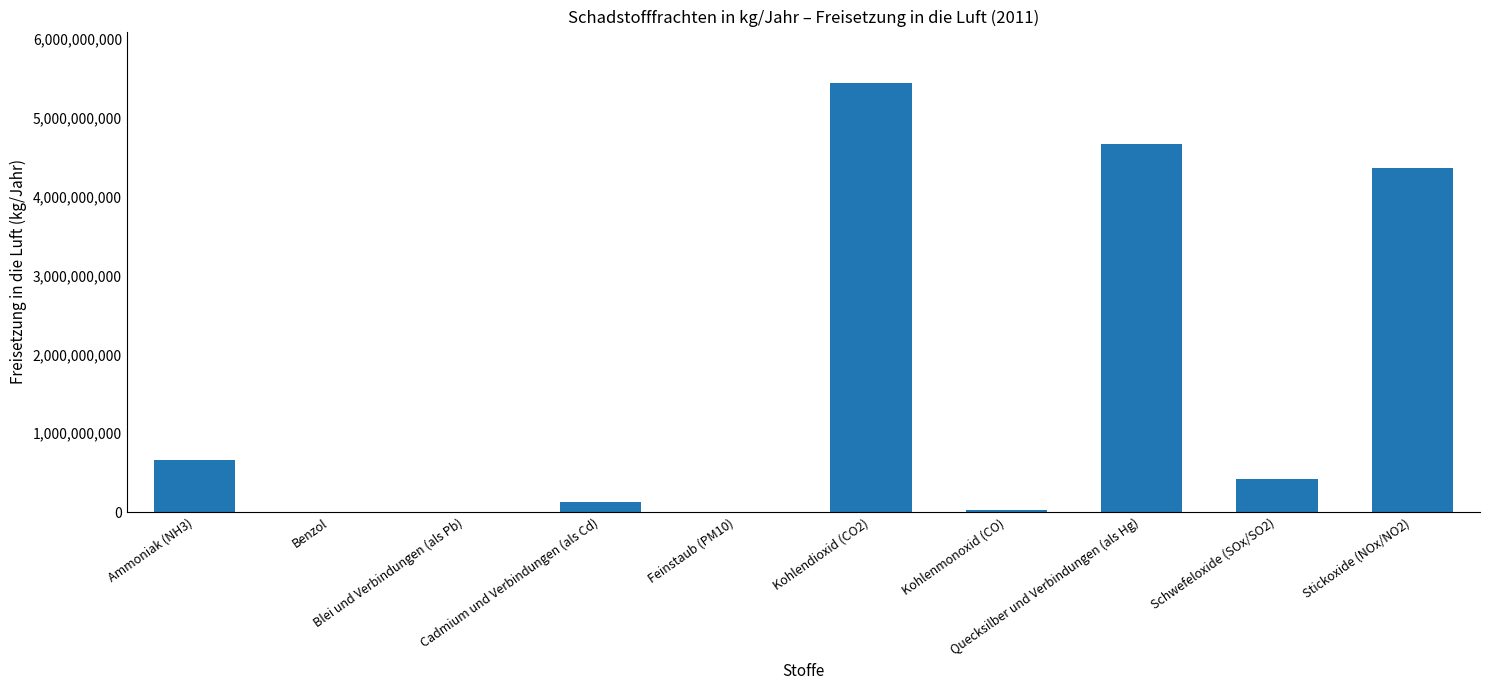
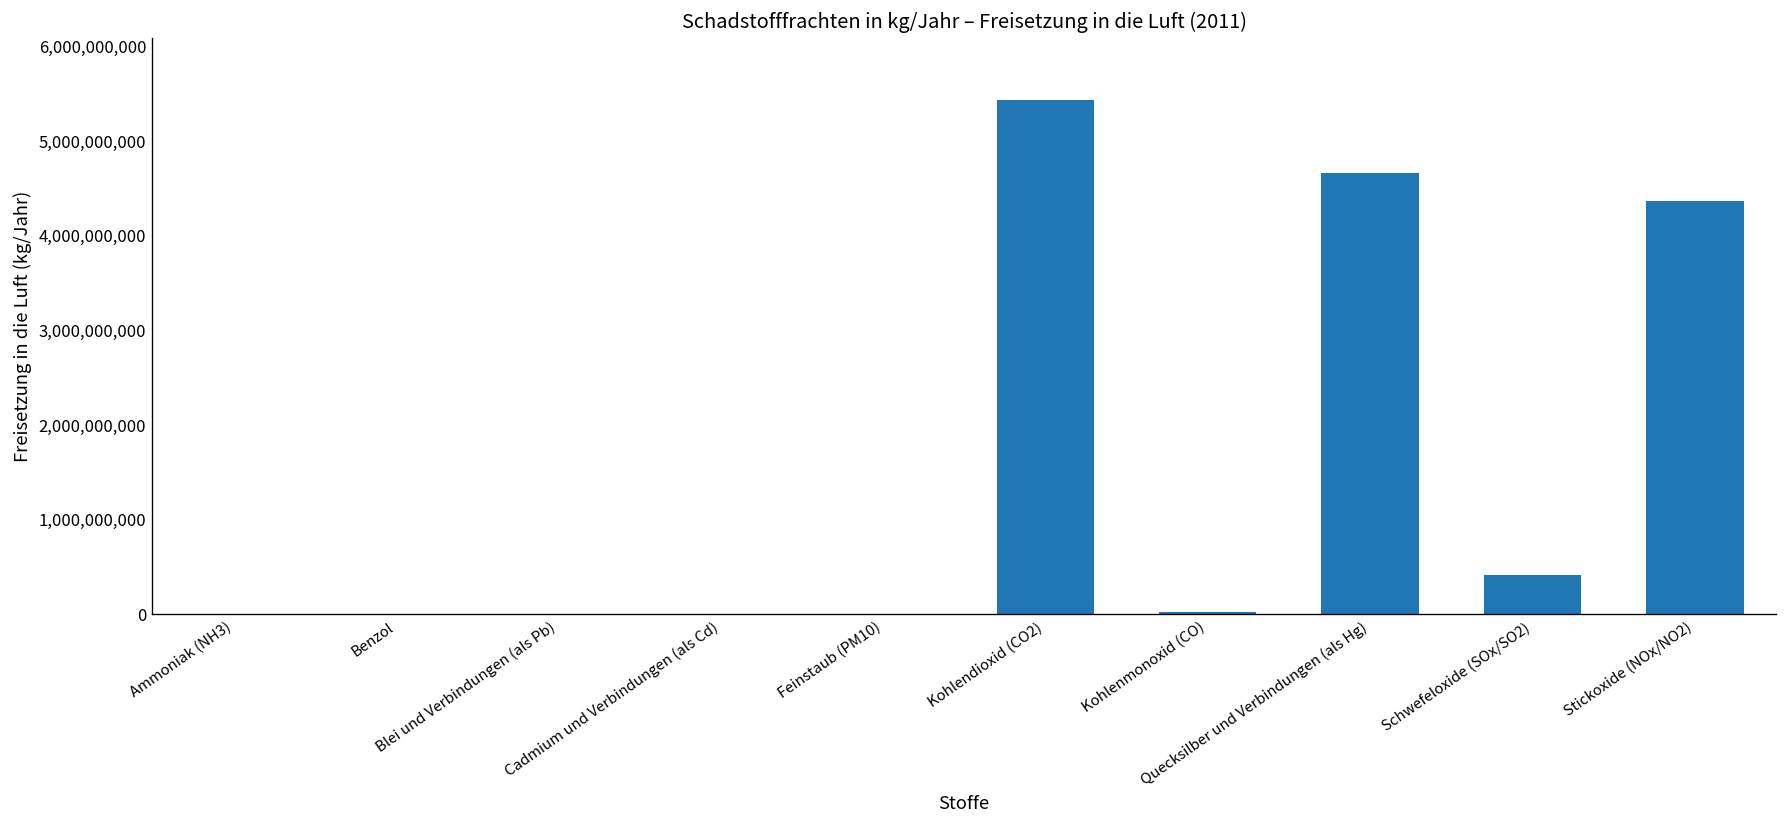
Ammoniak (NH3): 700,000,000 -> 0
Cadmium und Verbindungen (als Cd): 100,000,000 -> 0
